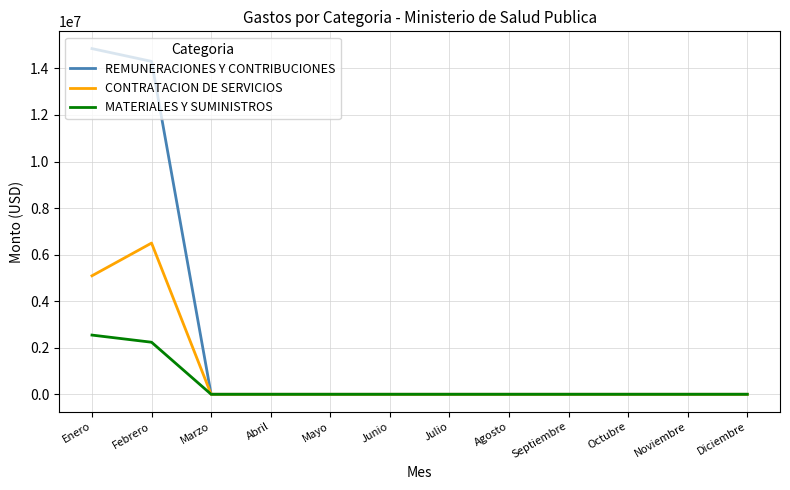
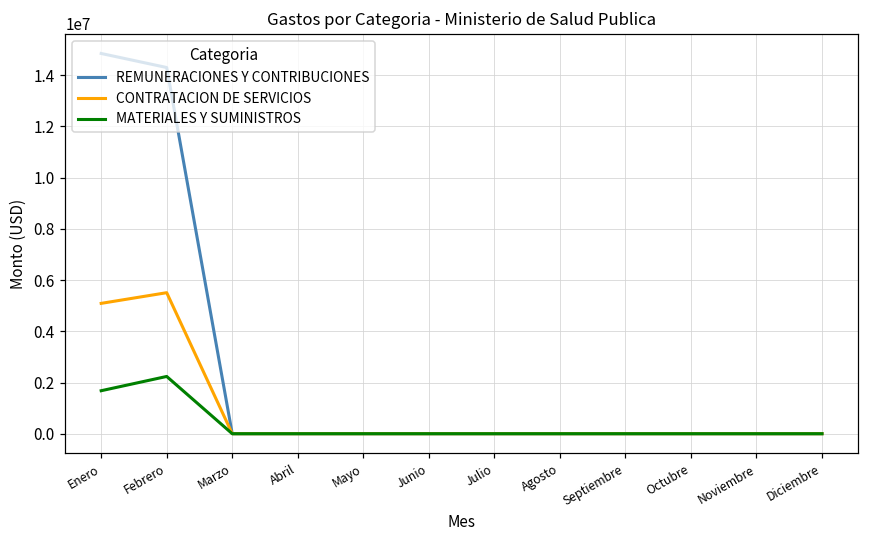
MATERIALES Y SUMINISTROS, Enero: 2500000 -> 1700000
CONTRATACION DE SERVICIOS, Febrero: 6500000 -> 5500000
